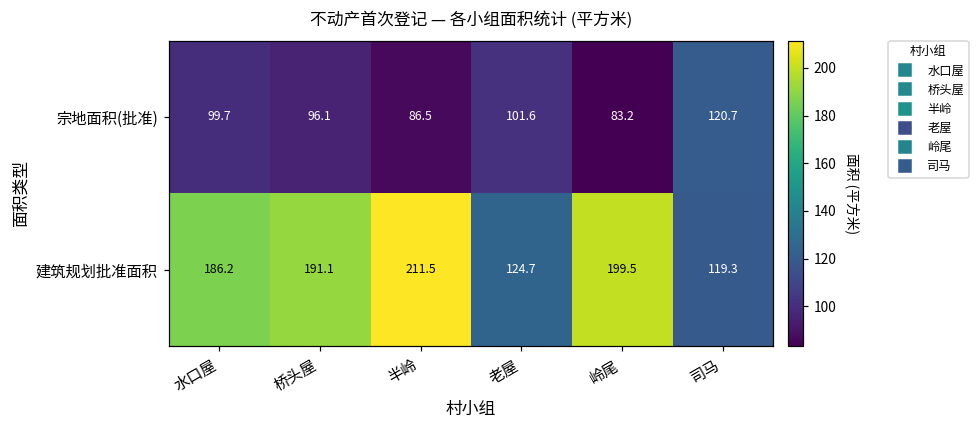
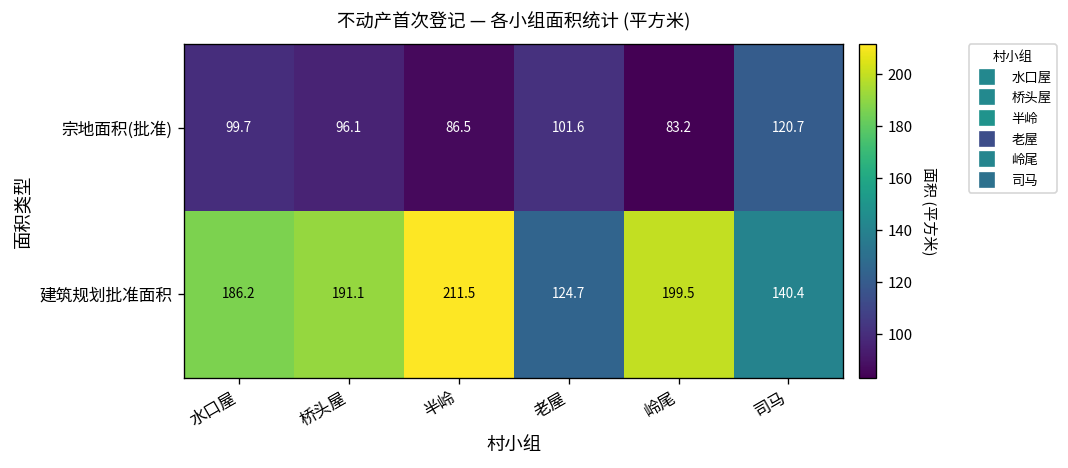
建筑规划批准面积, 司马: 119.3 -> 140.4
